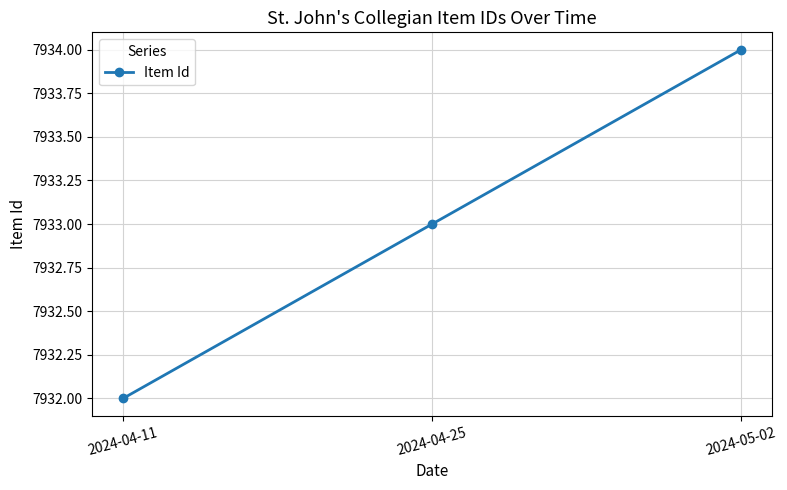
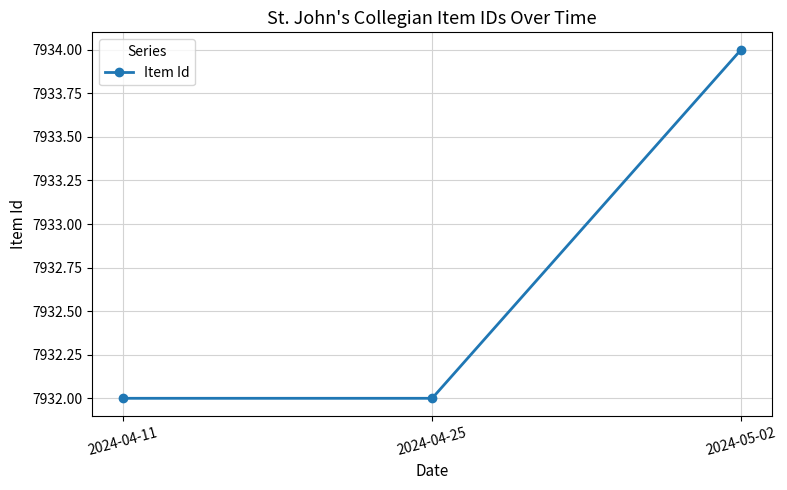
2024-04-25: 7933 -> 7932
